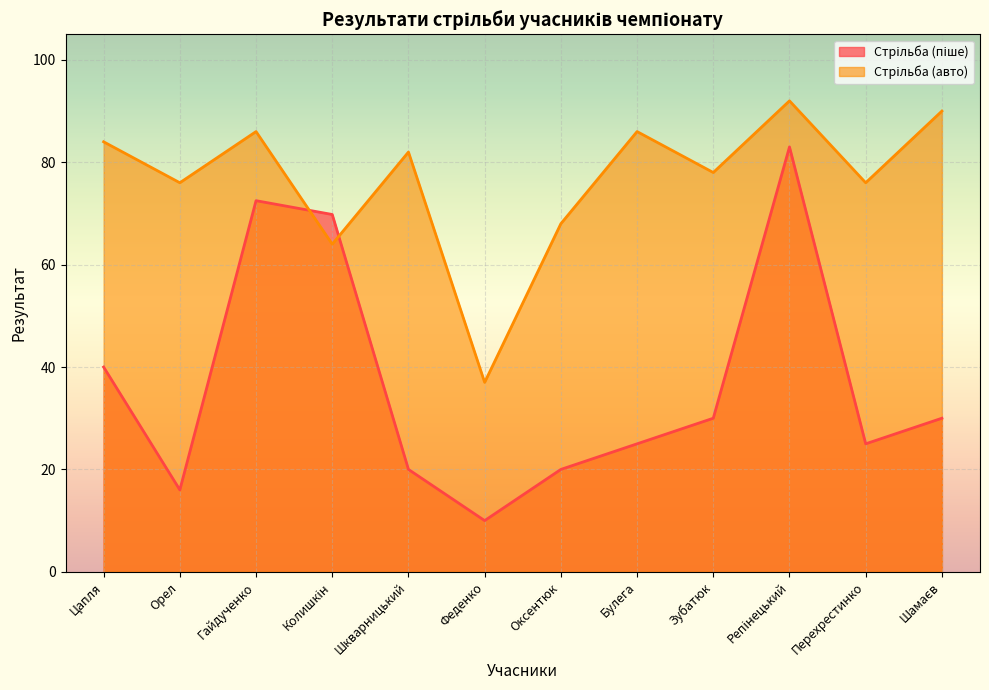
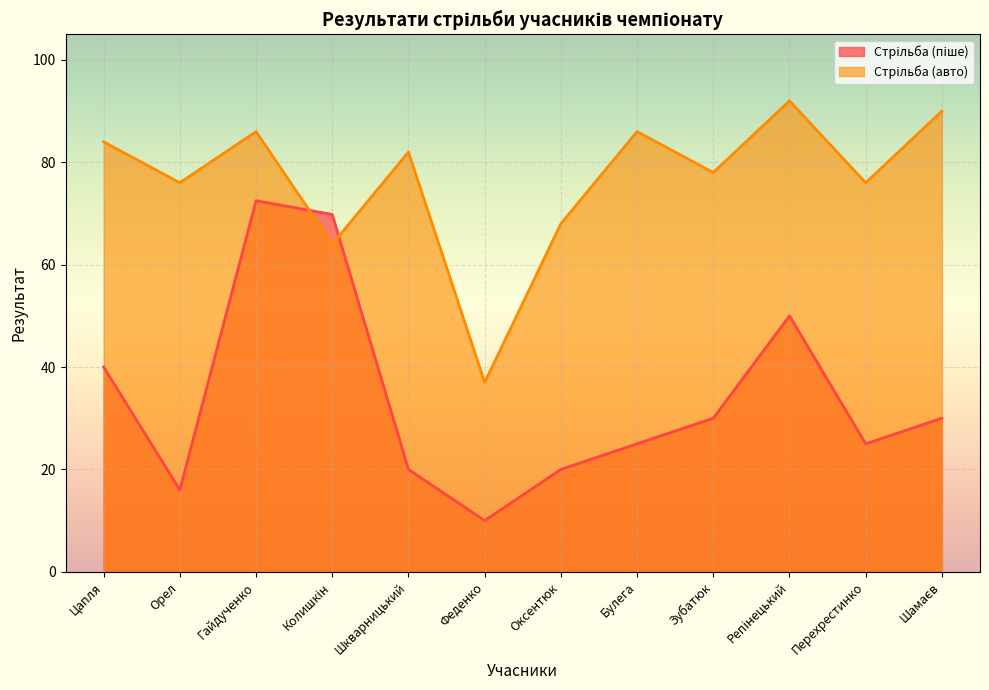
Стрільба (піше), Репінецький: 83 -> 50
